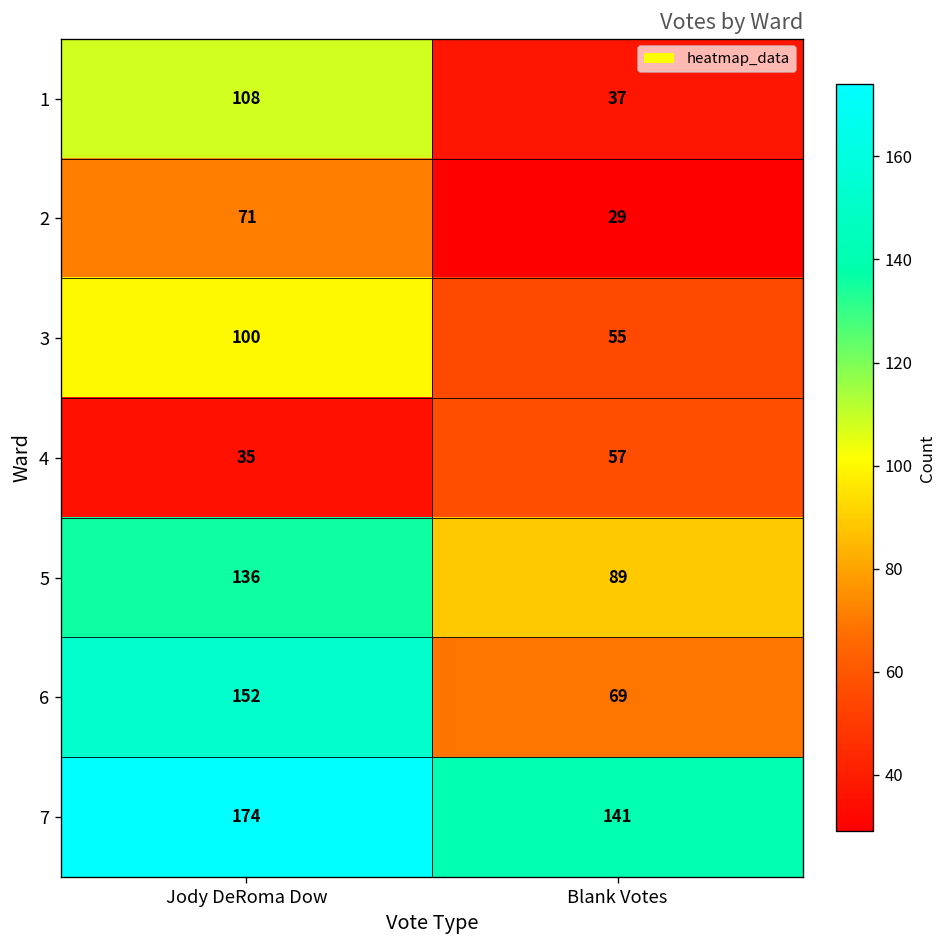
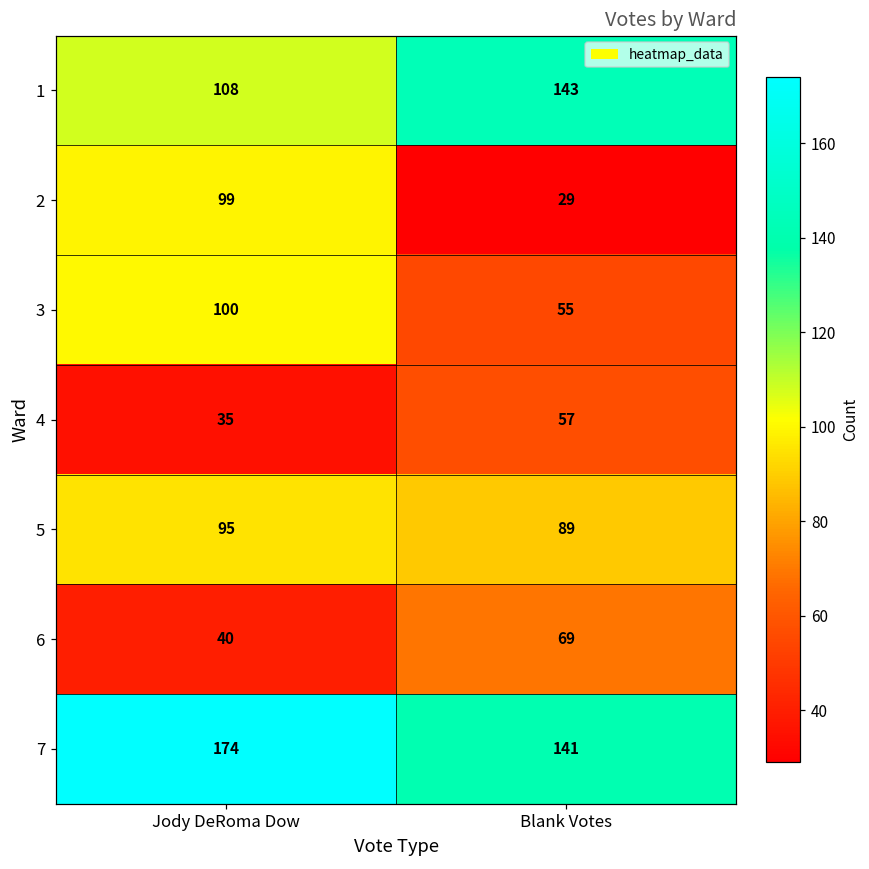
1, Blank Votes: 37 -> 143
2, Jody DeRoma Dow: 71 -> 99
5, Jody DeRoma Dow: 136 -> 95
6, Jody DeRoma Dow: 152 -> 40
